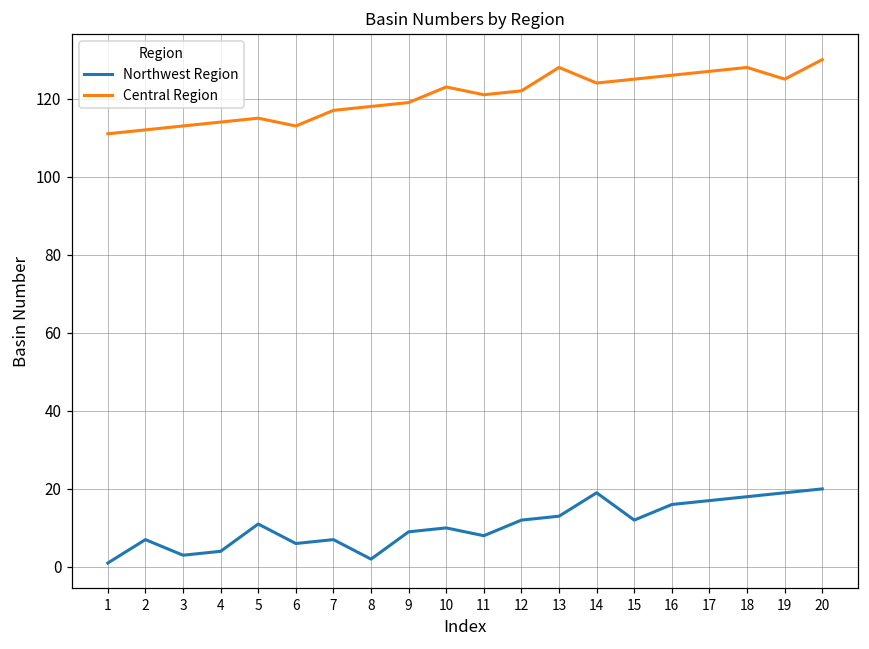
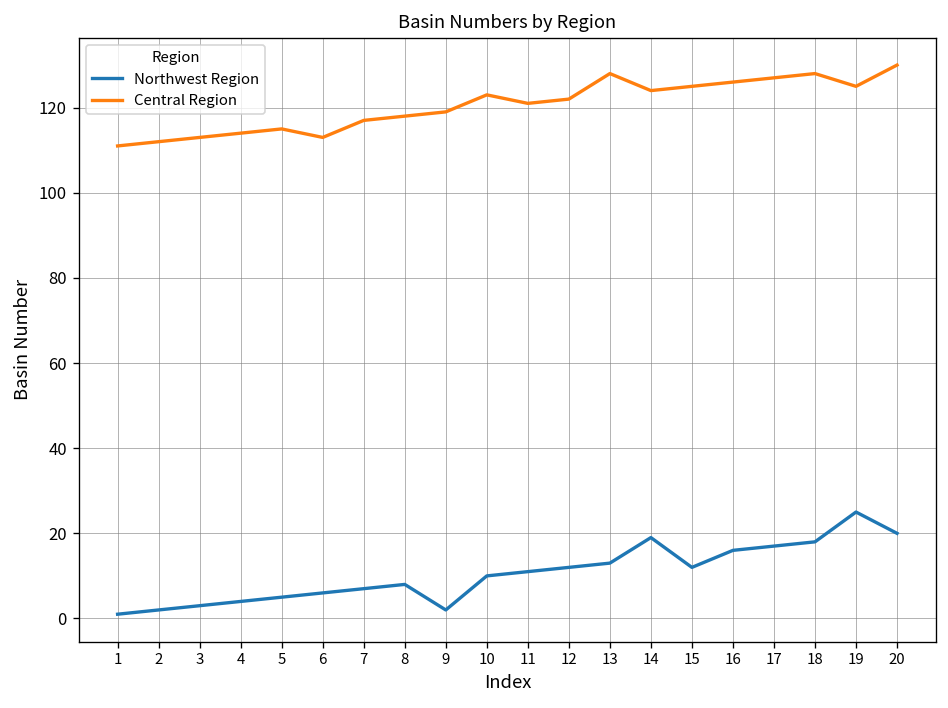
Northwest Region, 2: 7 -> 2
Northwest Region, 5: 11 -> 5
Northwest Region, 8: 2 -> 8
Northwest Region, 9: 9 -> 2
Northwest Region, 11: 8 -> 11
Northwest Region, 19: 19 -> 25
